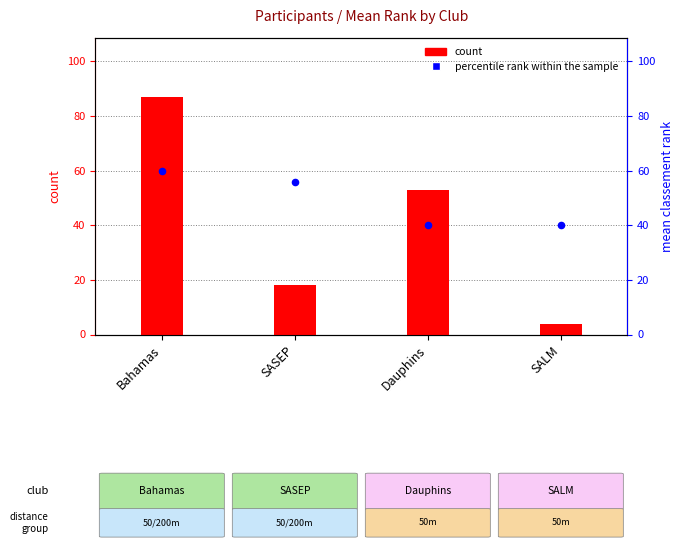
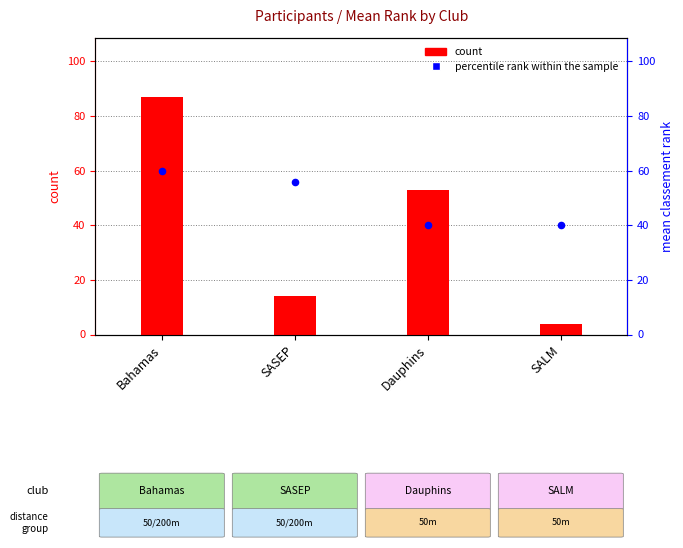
count, SASEP: 18 -> 14
